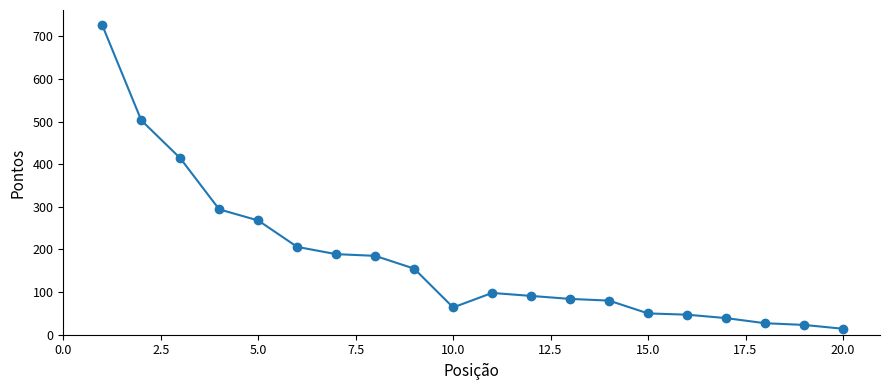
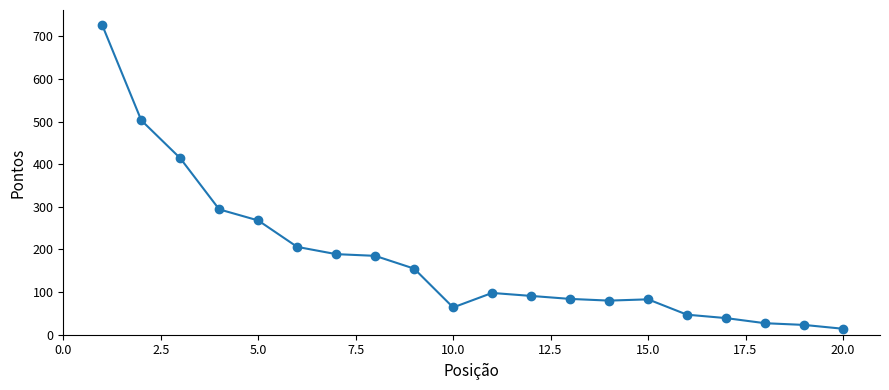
15.0: 50 -> 80
